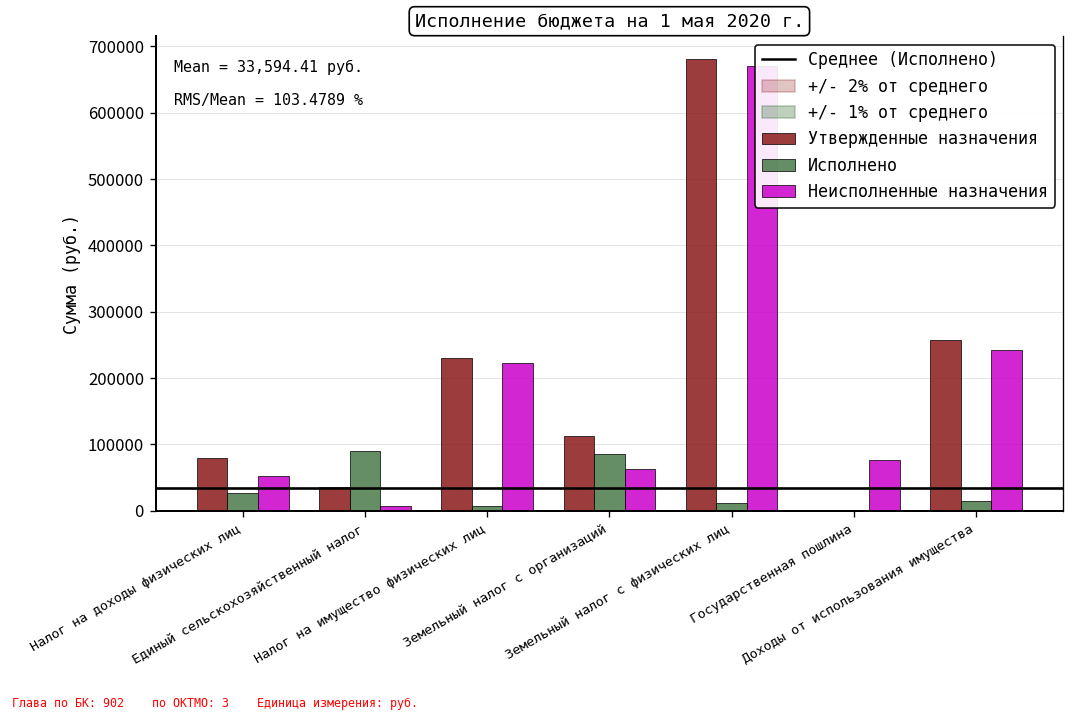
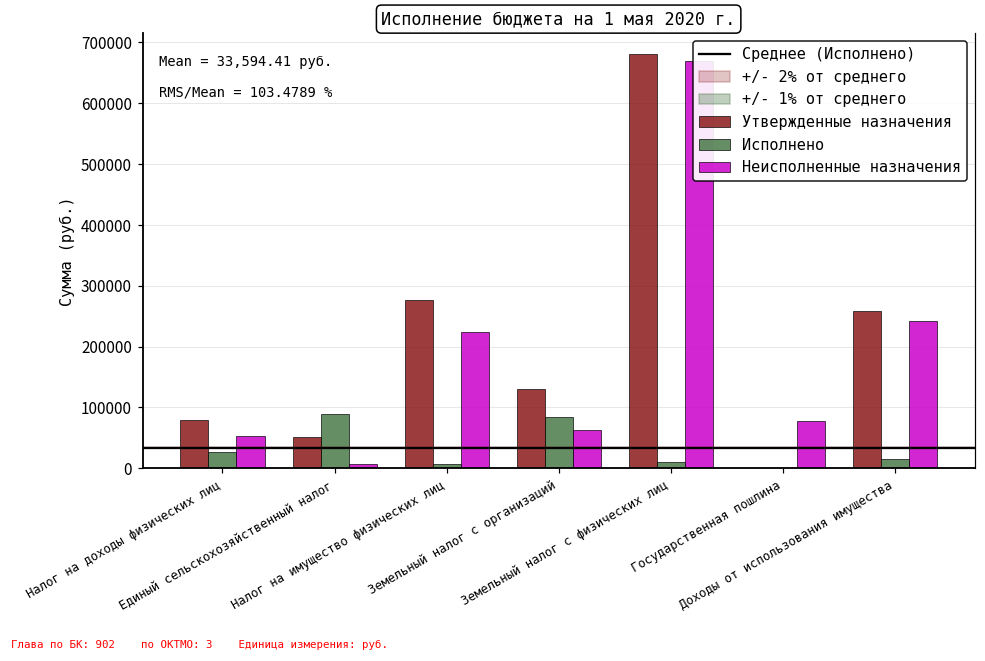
Утвержденные назначения, Единый сельскохозяйственный налог: 40000 -> 50000
Утвержденные назначения, Налог на имущество физических лиц: 230000 -> 280000
Утвержденные назначения, Земельный налог с организаций: 110000 -> 130000
